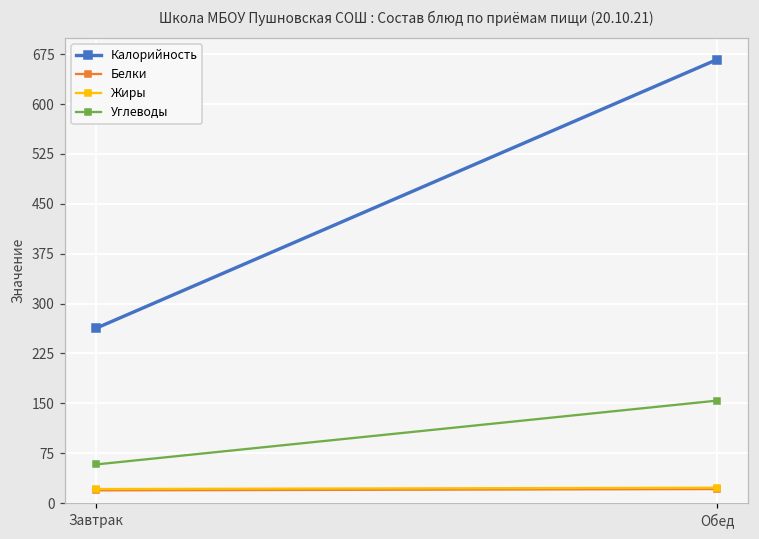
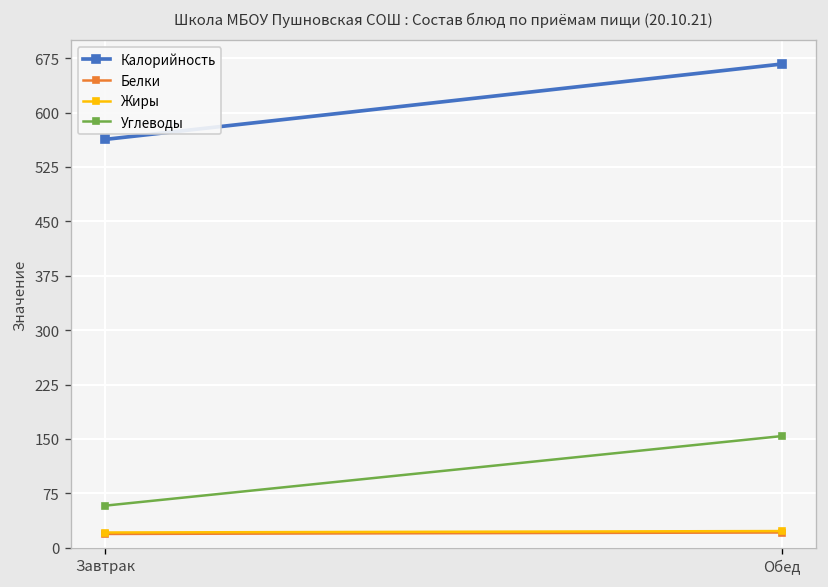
Калорийность, Завтрак: 260 -> 560
